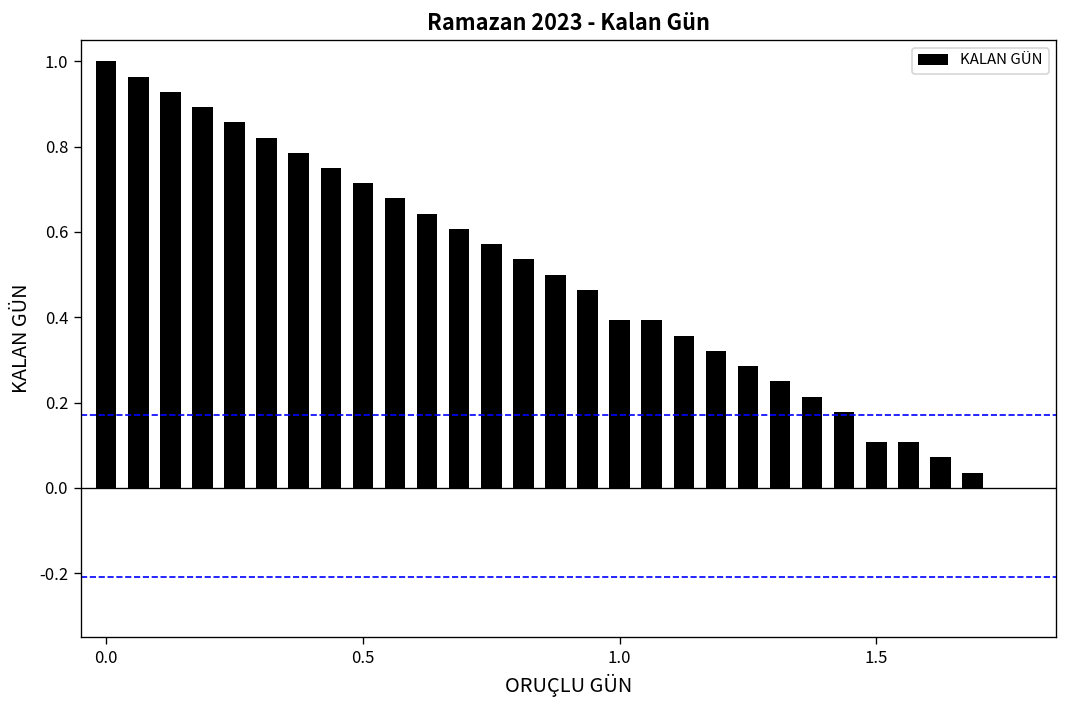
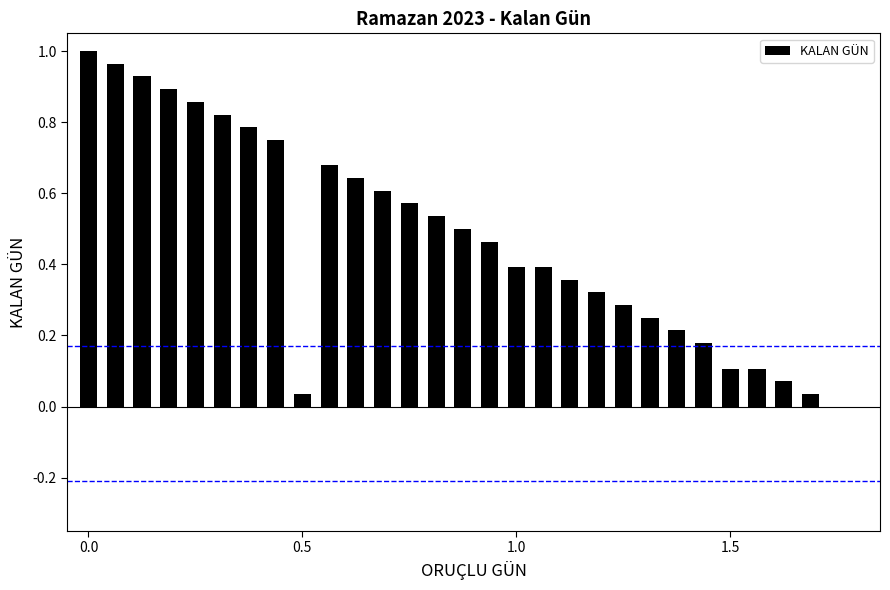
0.5: 0.71 -> 0.04
